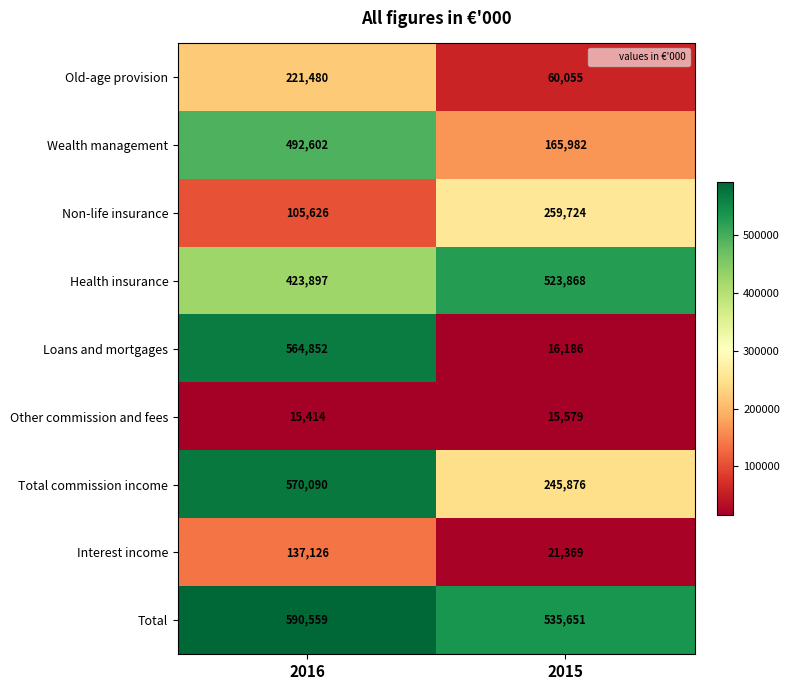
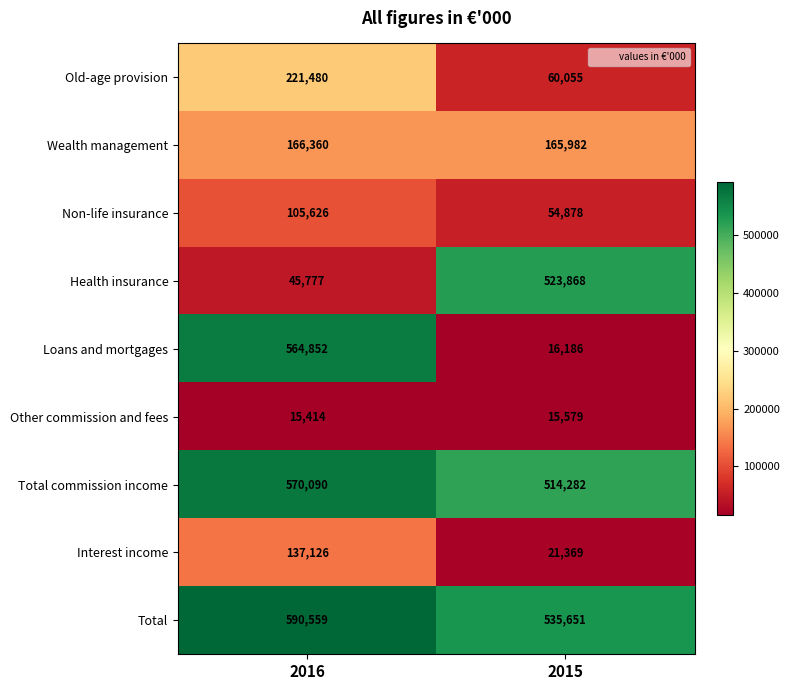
Wealth management, 2016: 492,602 -> 166,360
Non-life insurance, 2015: 259,724 -> 54,878
Health insurance, 2016: 423,897 -> 45,777
Total commission income, 2015: 245,876 -> 514,282
